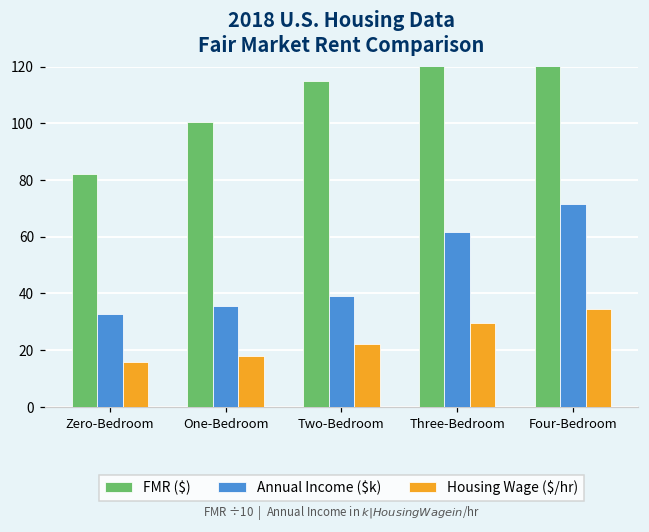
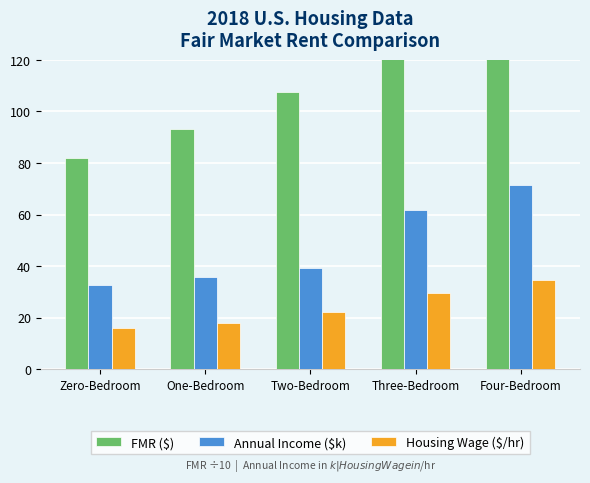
FMR ($), One-Bedroom: 101 -> 93
FMR ($), Two-Bedroom: 115 -> 107
